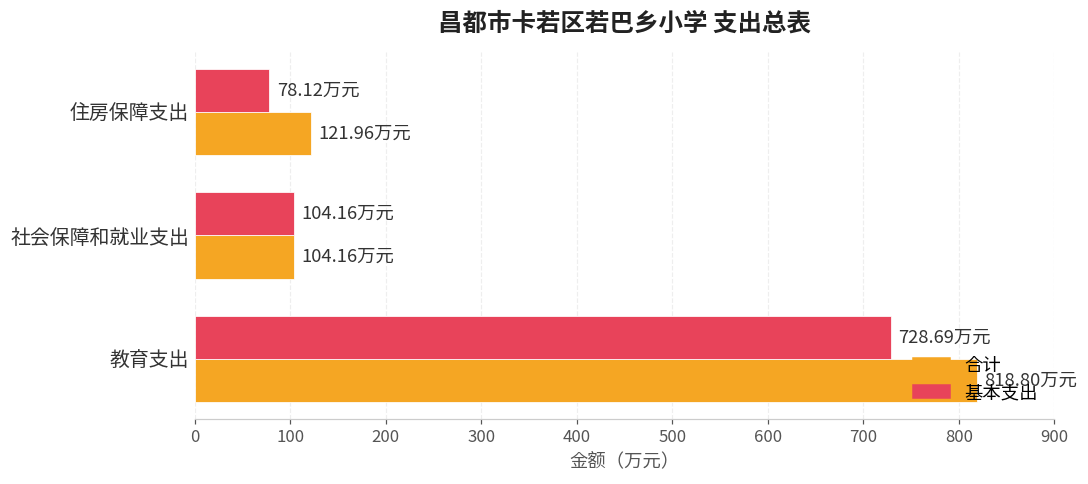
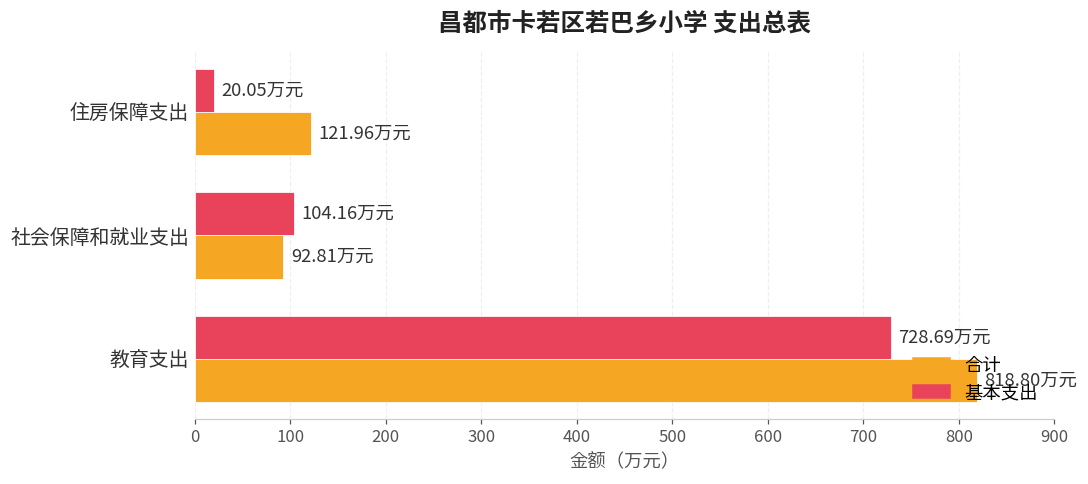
基本支出, 住房保障支出: 78.12 -> 20.05
合计, 社会保障和就业支出: 104.16 -> 92.81
